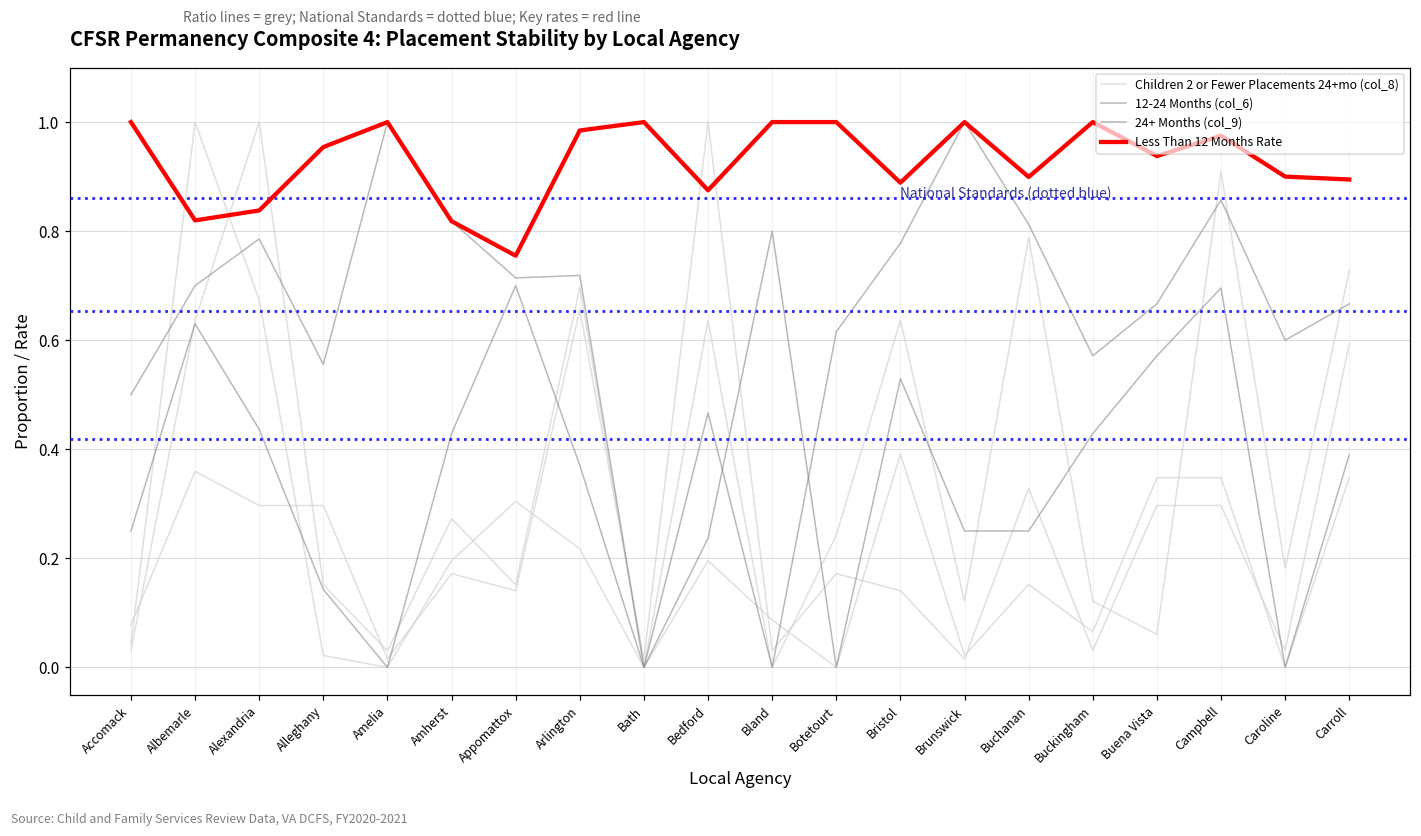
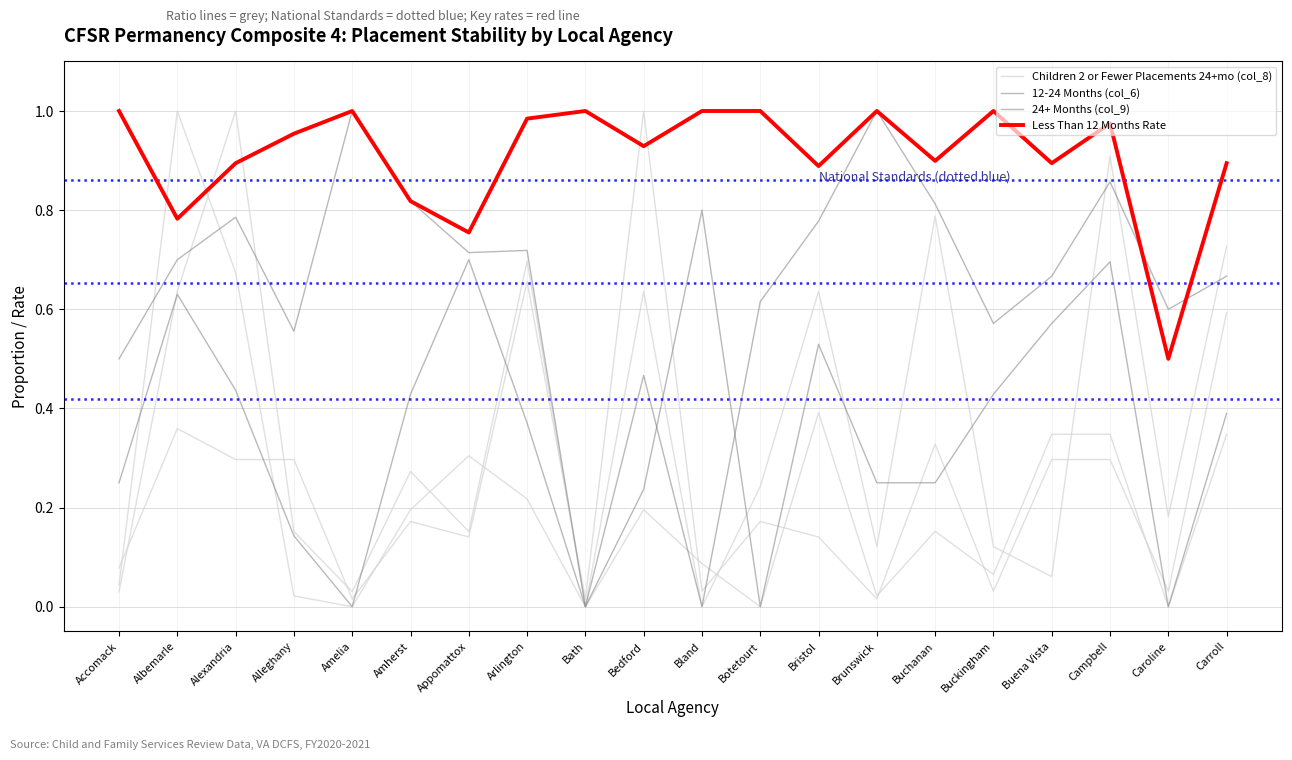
Less Than 12 Months Rate, Albemarle: 0.82 -> 0.78
Less Than 12 Months Rate, Alexandria: 0.84 -> 0.89
Less Than 12 Months Rate, Bedford: 0.88 -> 0.93
Less Than 12 Months Rate, Buena Vista: 0.94 -> 0.89
Less Than 12 Months Rate, Caroline: 0.9 -> 0.5
